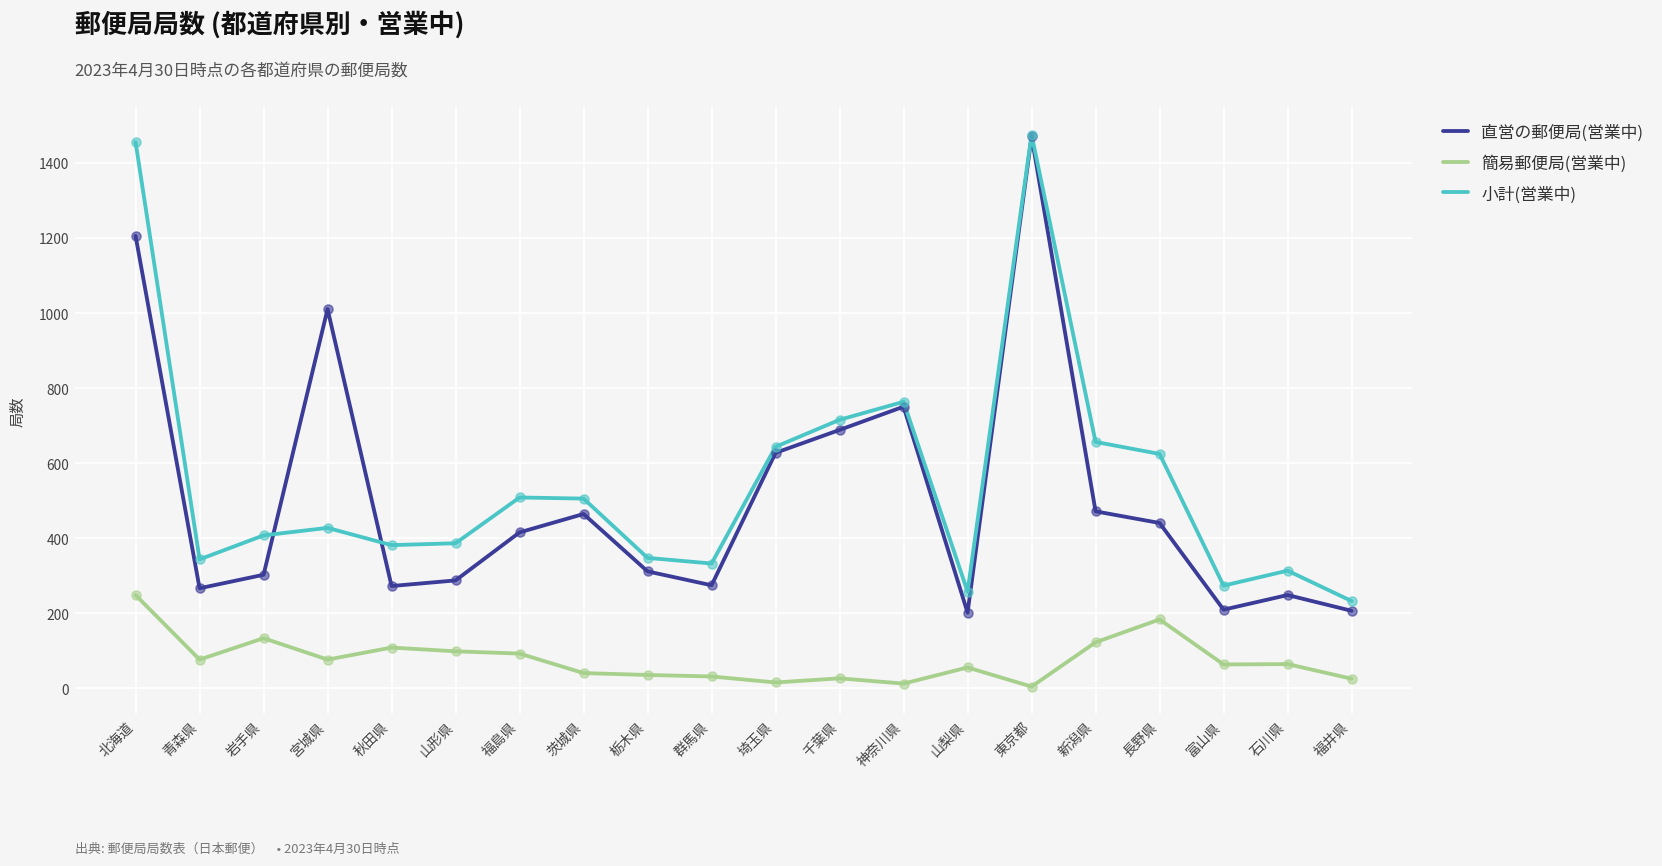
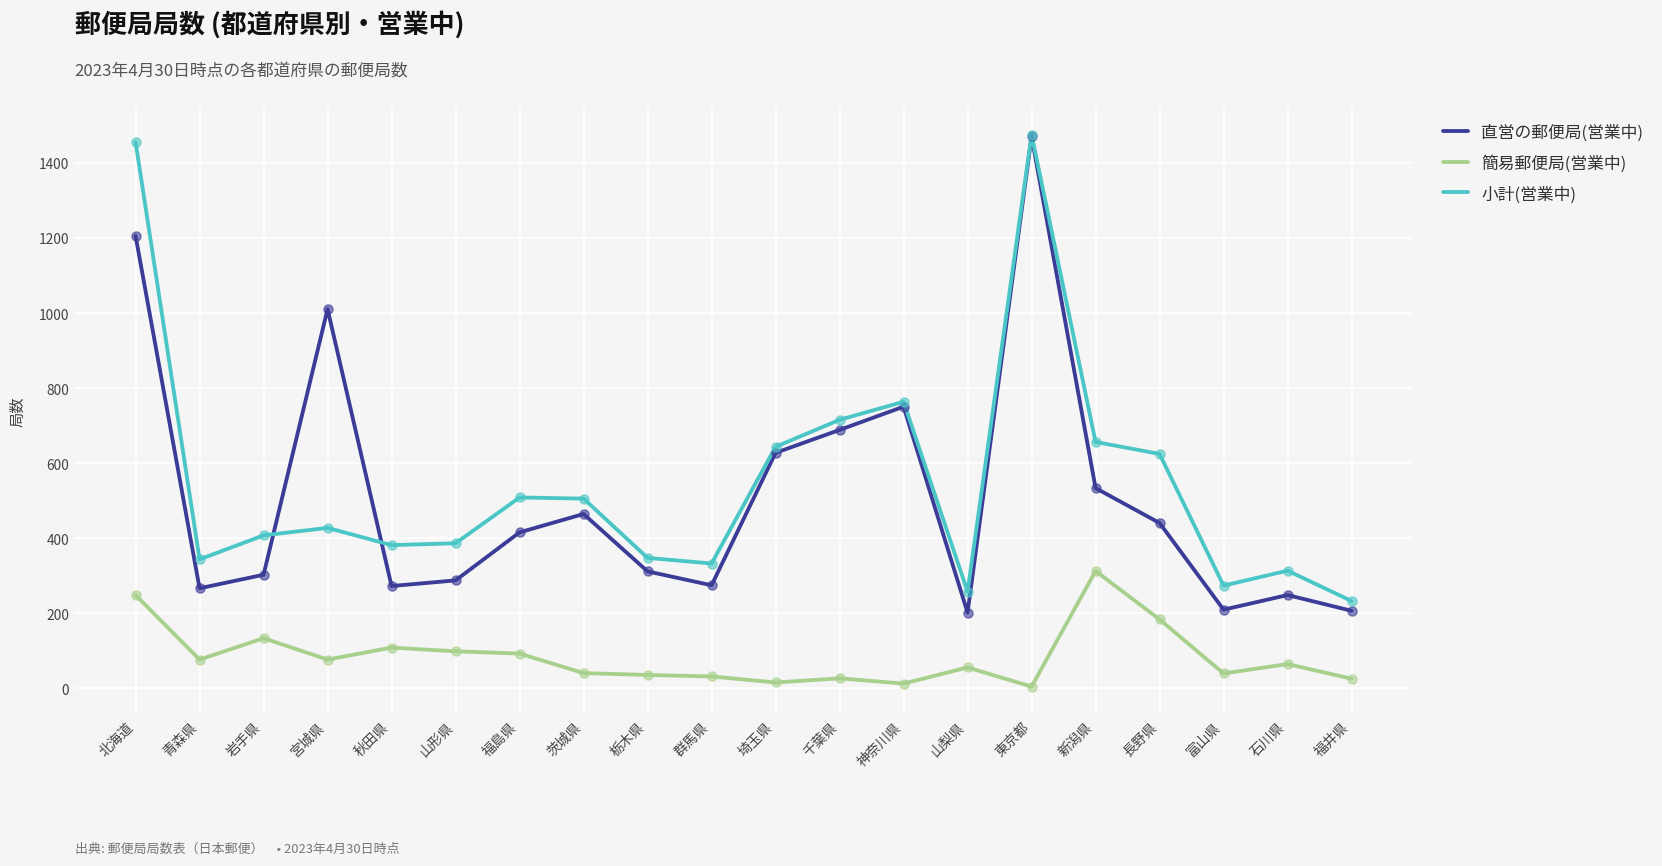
直営の郵便局(営業中), 新潟県: 470 -> 530
簡易郵便局(営業中), 新潟県: 120 -> 310
簡易郵便局(営業中), 富山県: 60 -> 40
